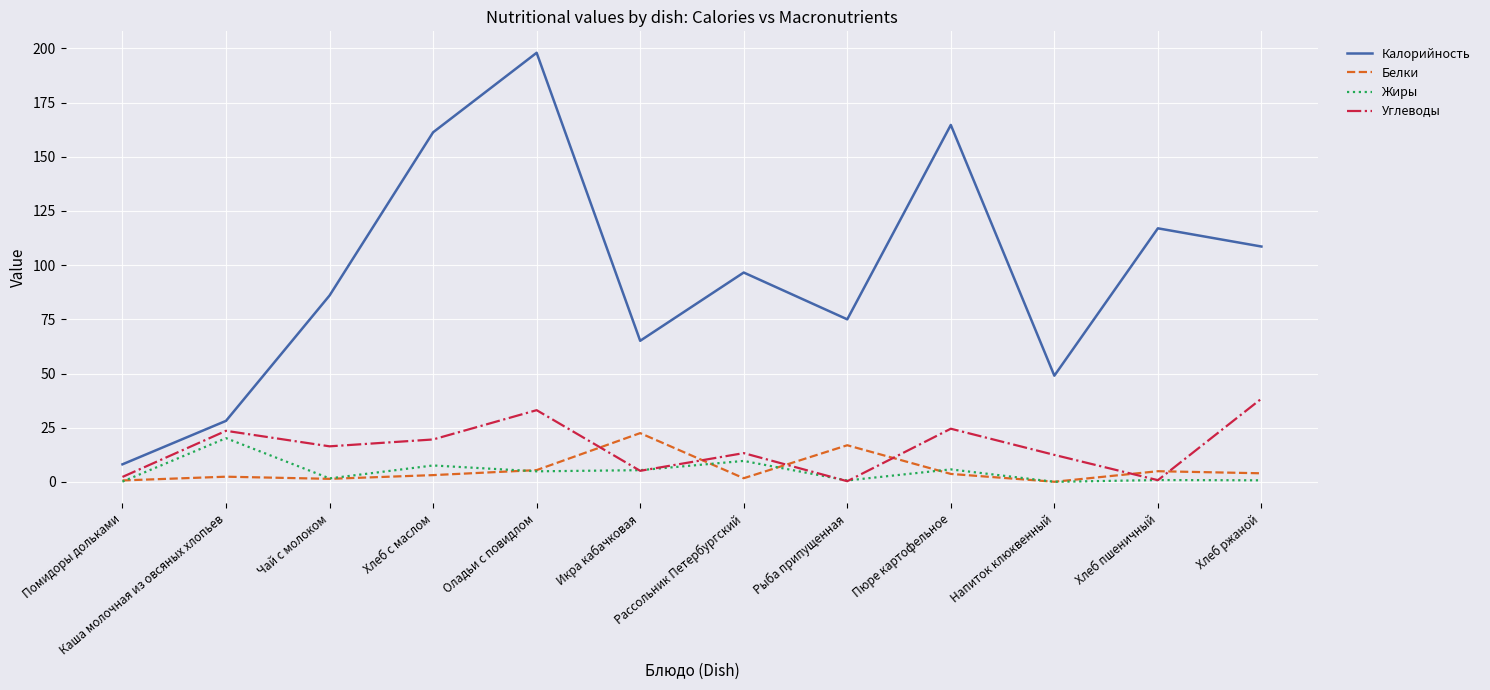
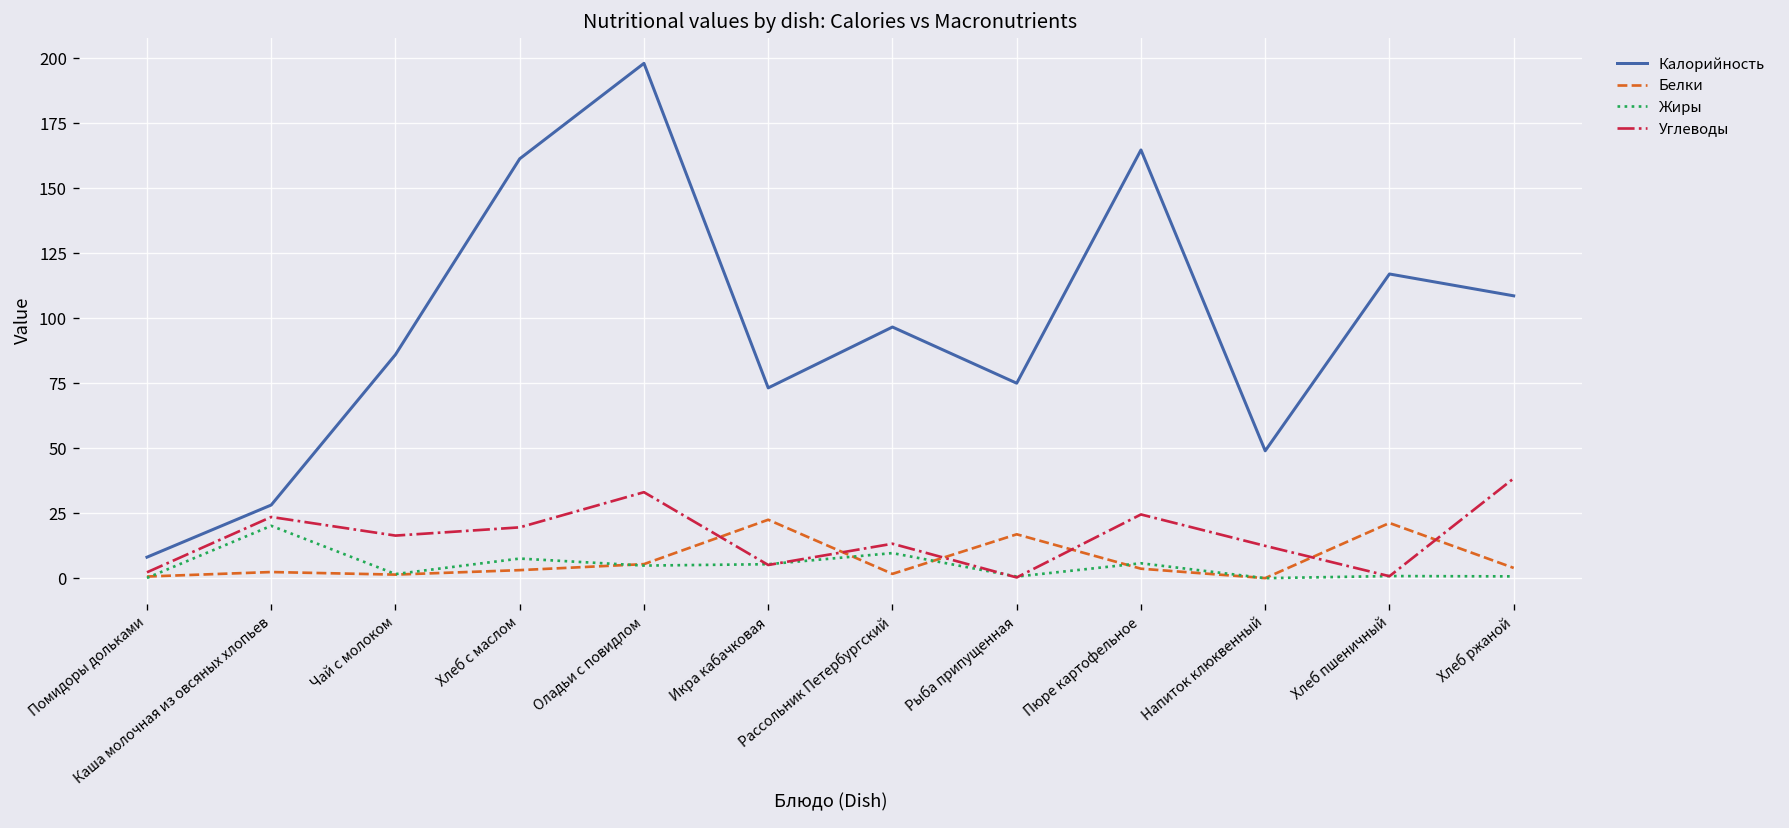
Калорийность, Икра кабачковая: 65 -> 73
Белки, Хлеб пшеничный: 5 -> 21
